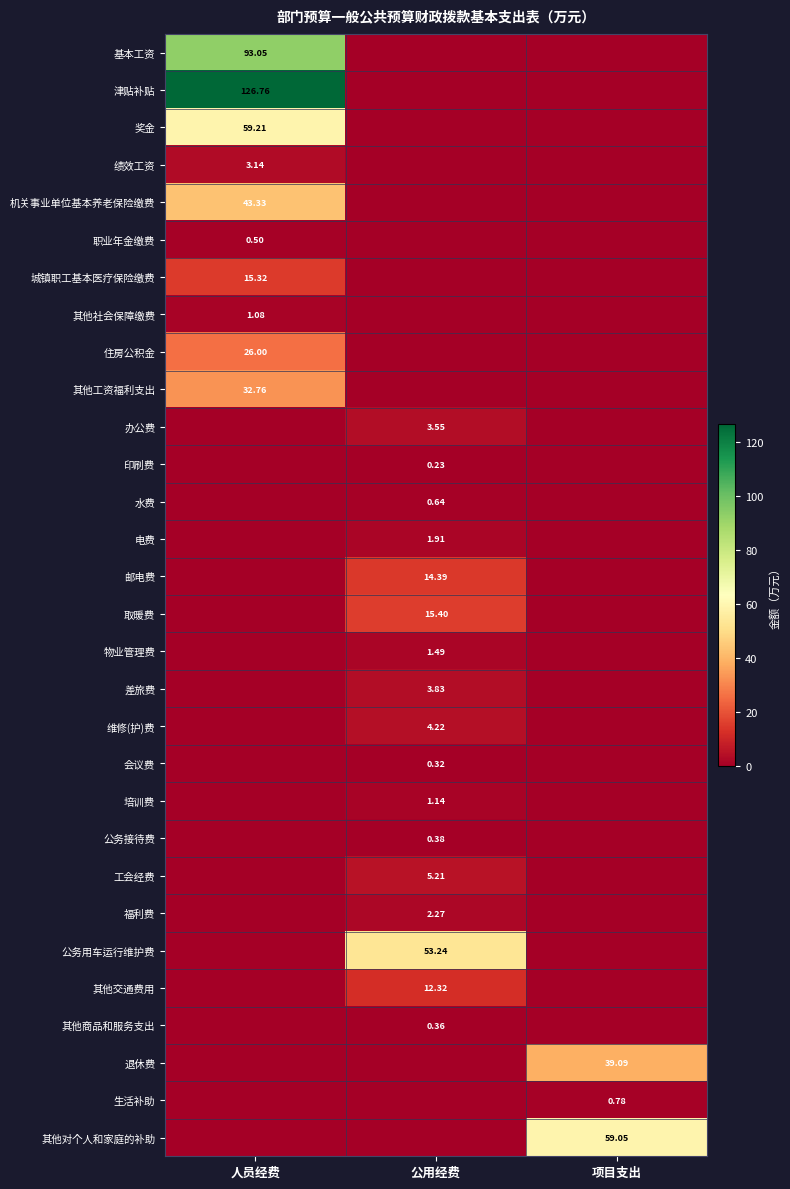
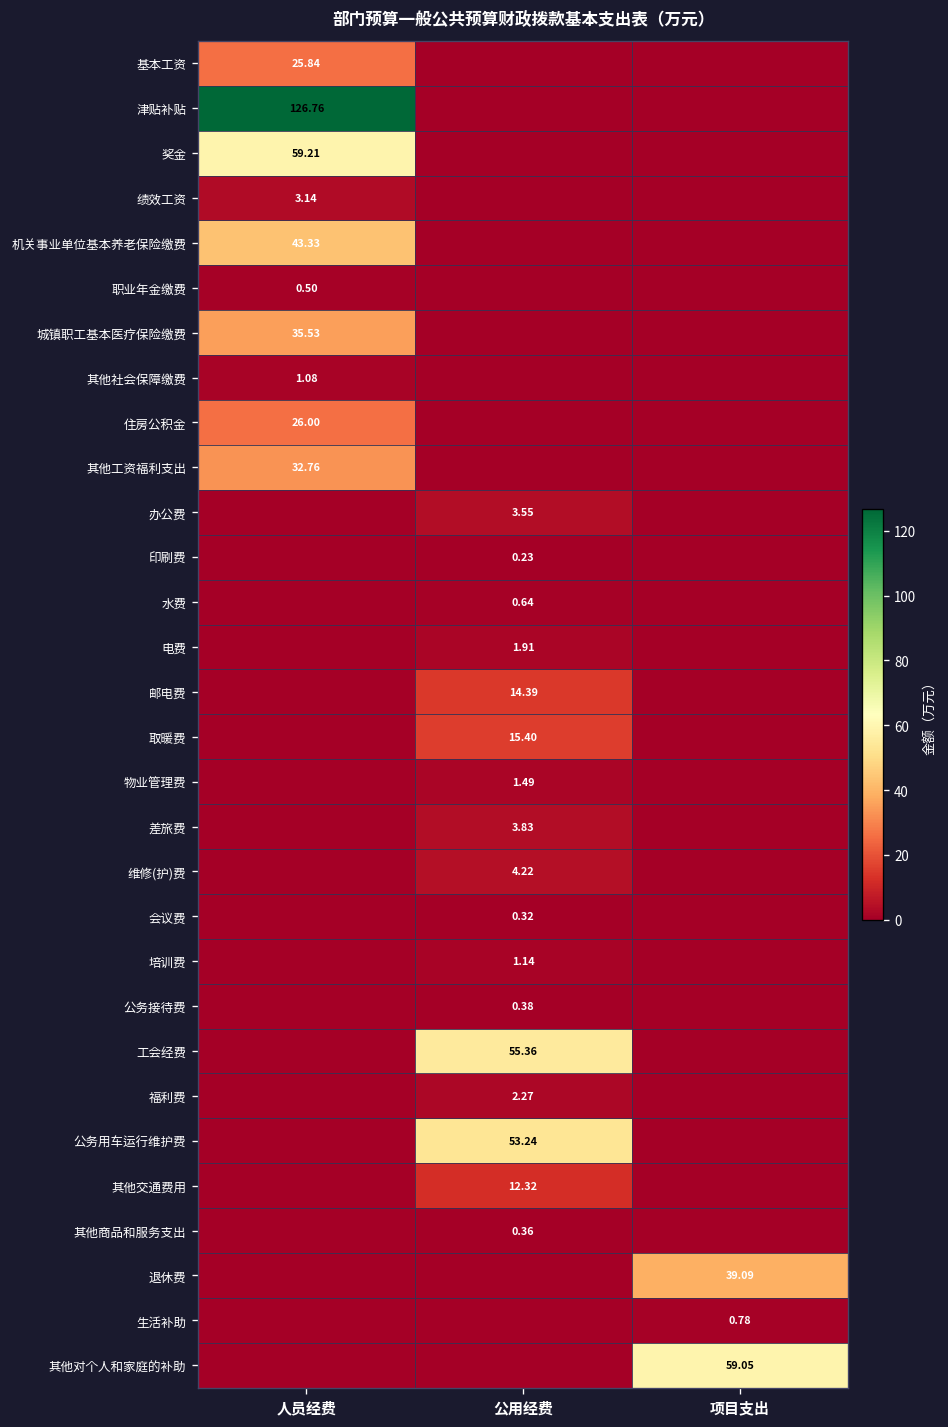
基本工资, 人员经费: 93.05 -> 25.84
城镇职工基本医疗保险缴费, 人员经费: 15.32 -> 35.53
工会经费, 公用经费: 5.21 -> 55.36
